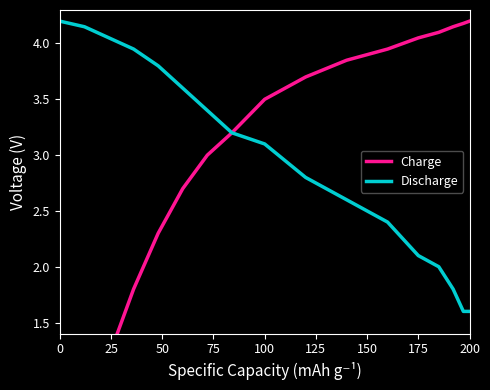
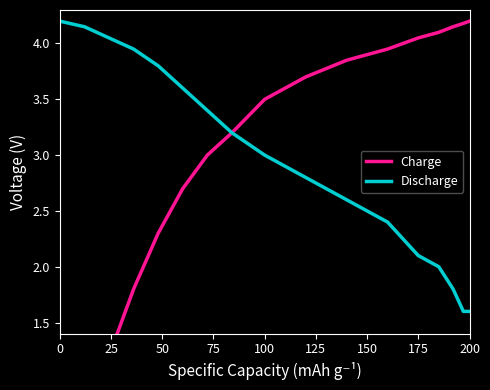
Discharge, 100: 3.1 -> 3.0
